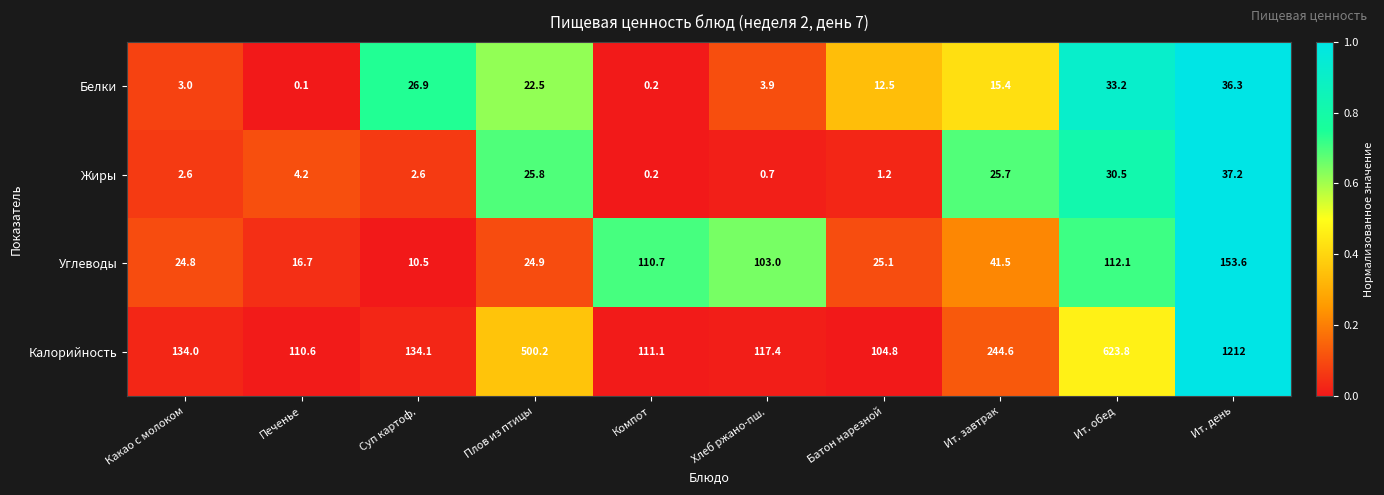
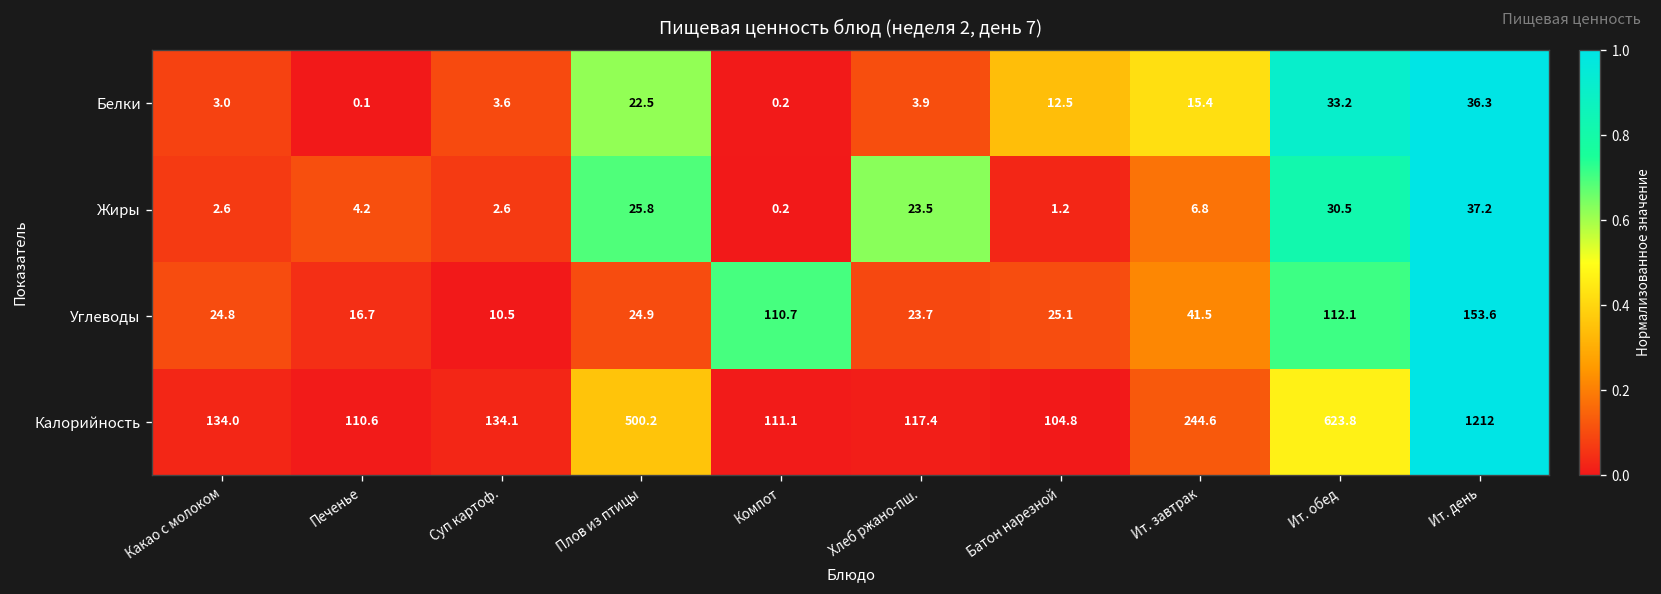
Белки, Суп картоф.: 26.9 -> 3.6
Жиры, Хлеб ржано-пш.: 0.7 -> 23.5
Жиры, Ит. завтрак: 25.7 -> 6.8
Углеводы, Хлеб ржано-пш.: 103.0 -> 23.7
